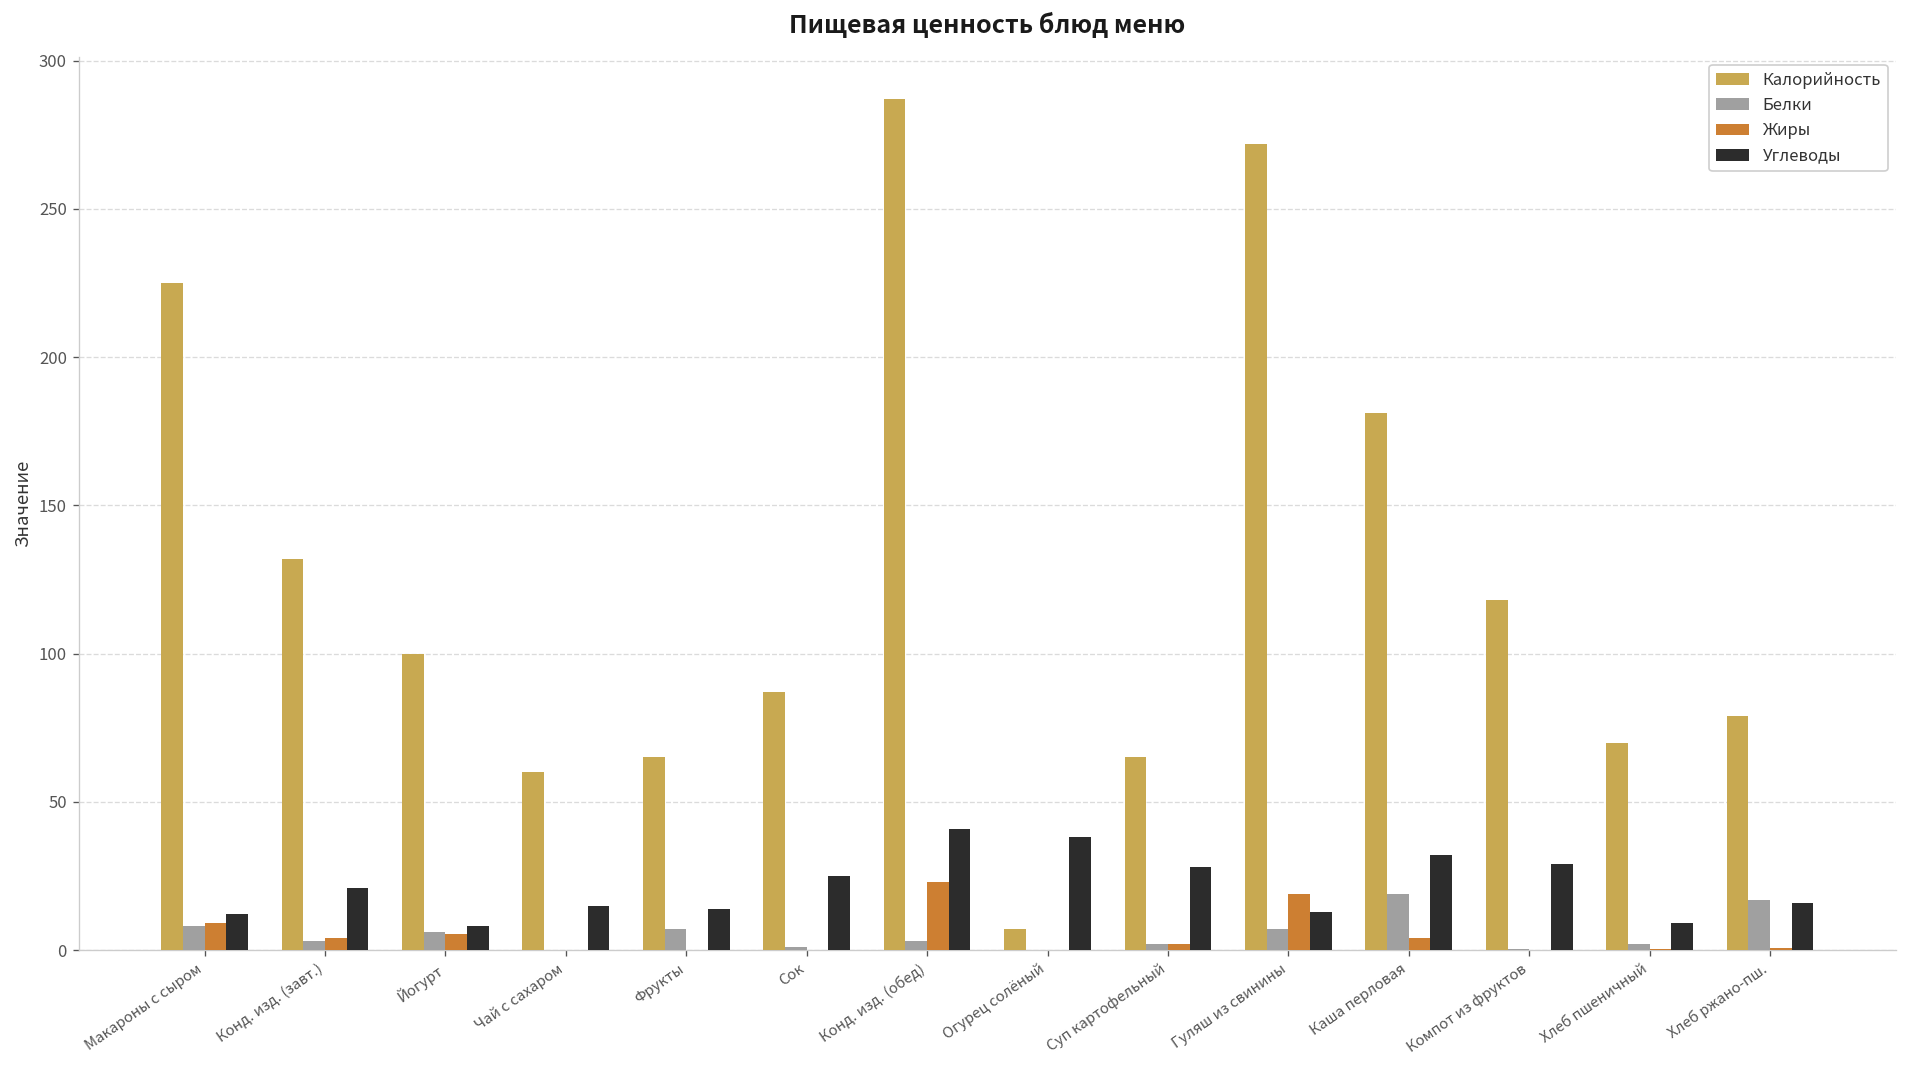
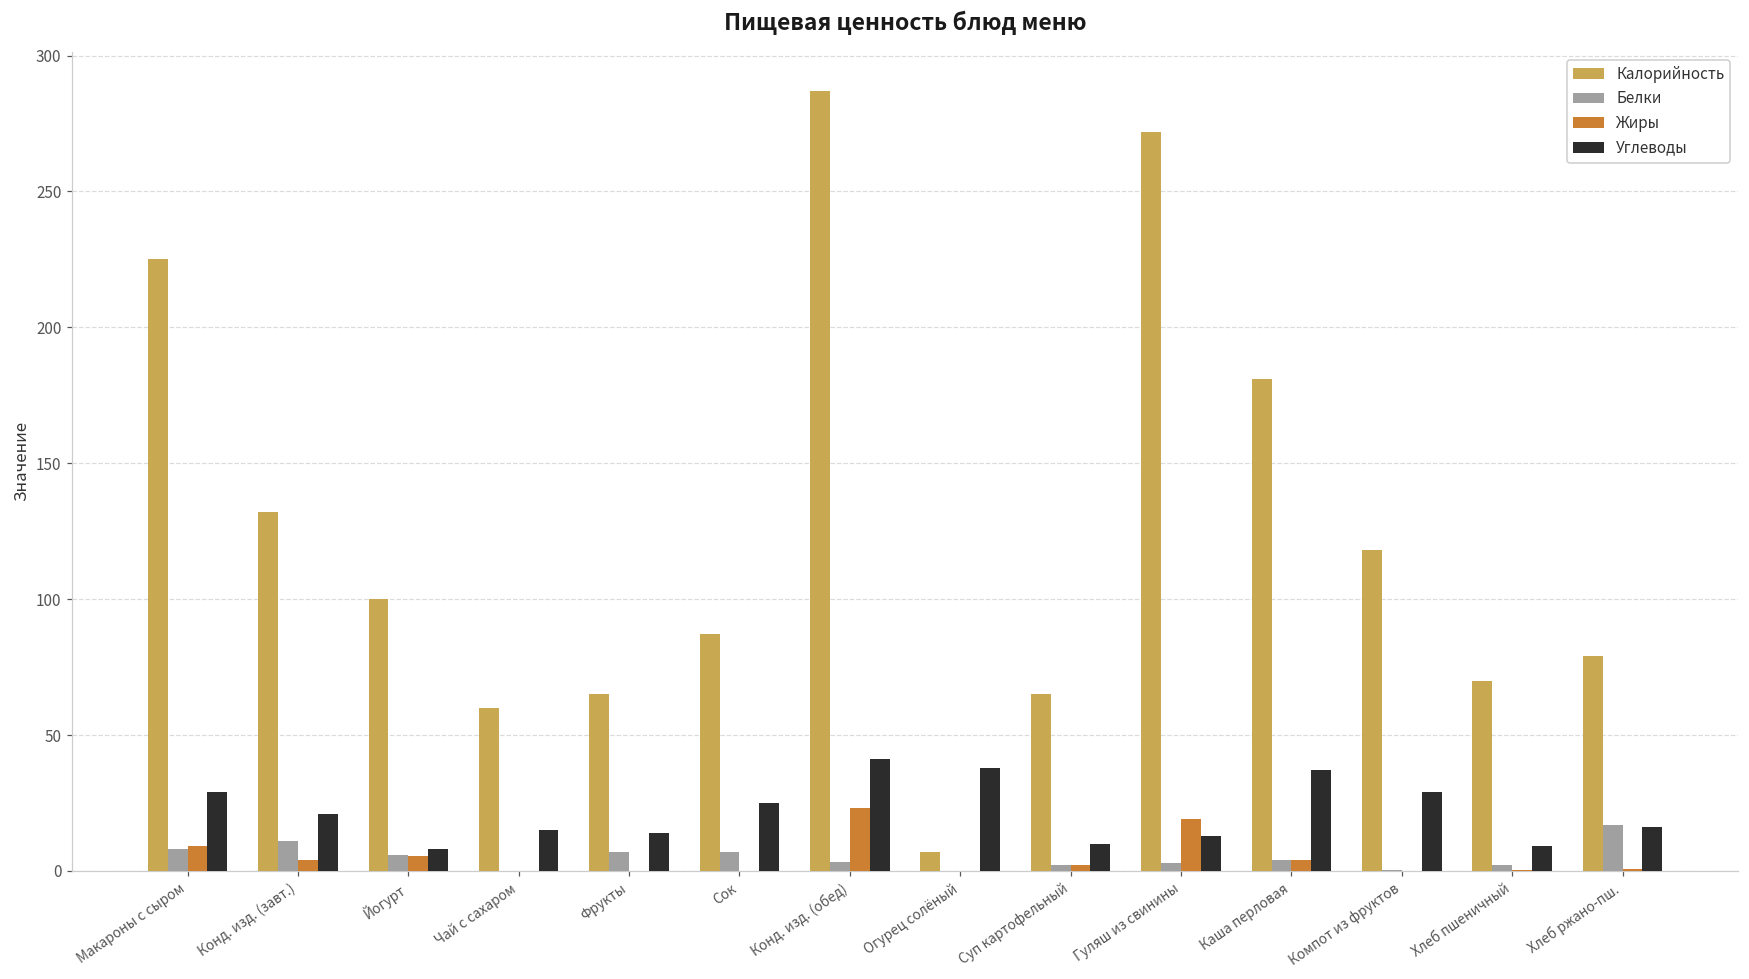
Углеводы, Макароны с сыром: 12 -> 29
Белки, Конд. изд. (завт.): 3 -> 11
Белки, Сок: 1 -> 7
Углеводы, Суп картофельный: 28 -> 10
Белки, Гуляш из свинины: 7 -> 3
Белки, Каша перловая: 19 -> 4
Углеводы, Каша перловая: 32 -> 37
